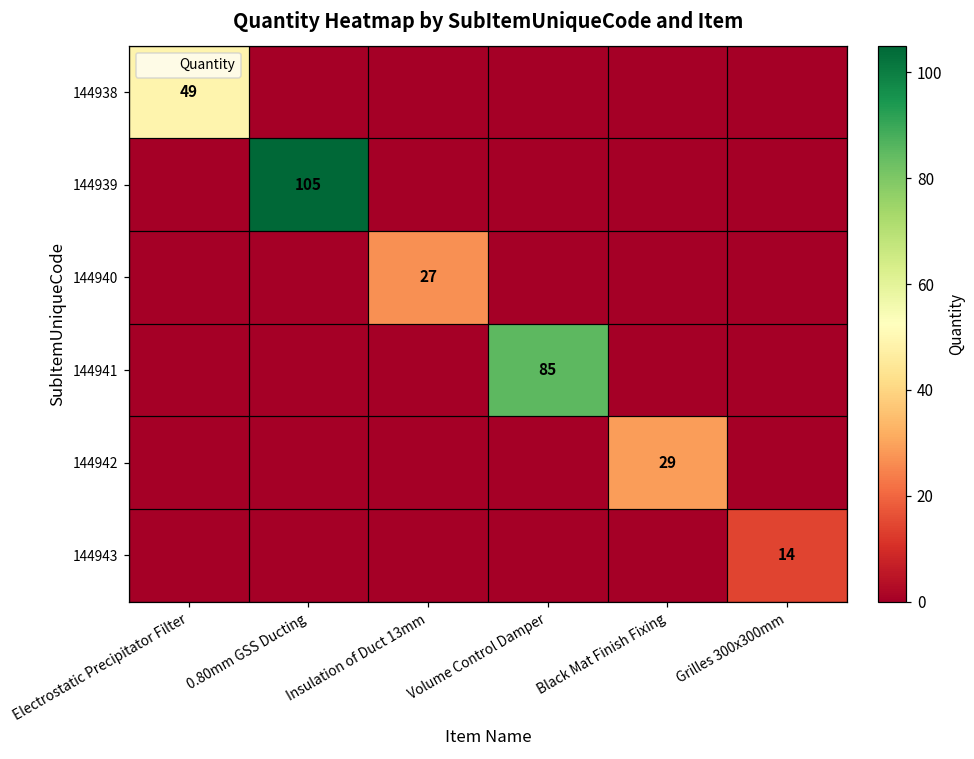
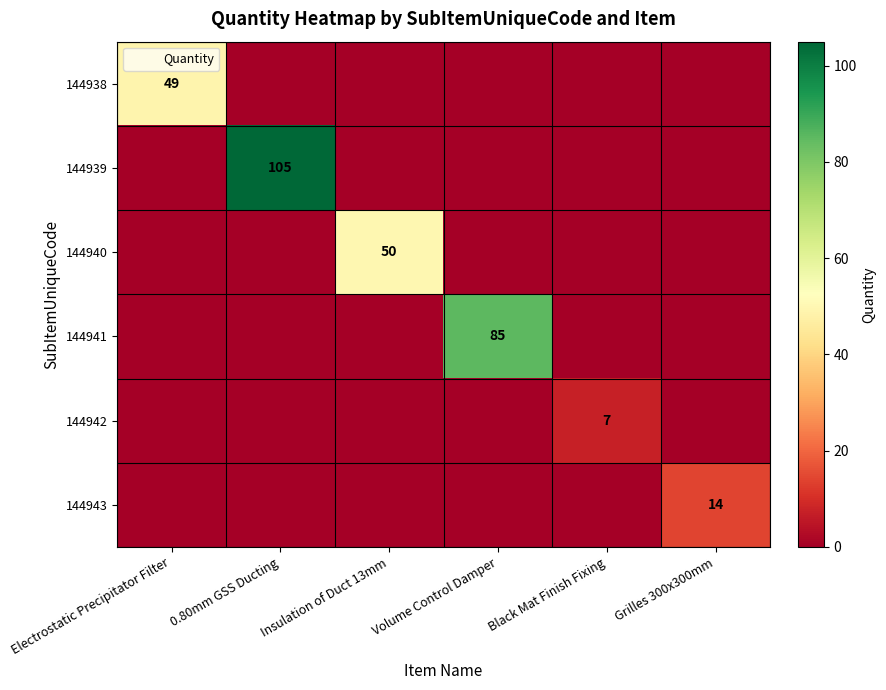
144940, Insulation of Duct 13mm: 27 -> 50
144942, Black Mat Finish Fixing: 29 -> 7
